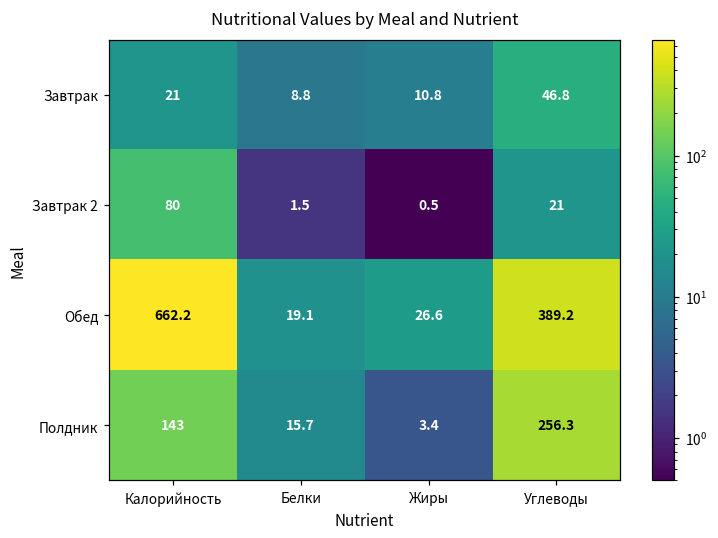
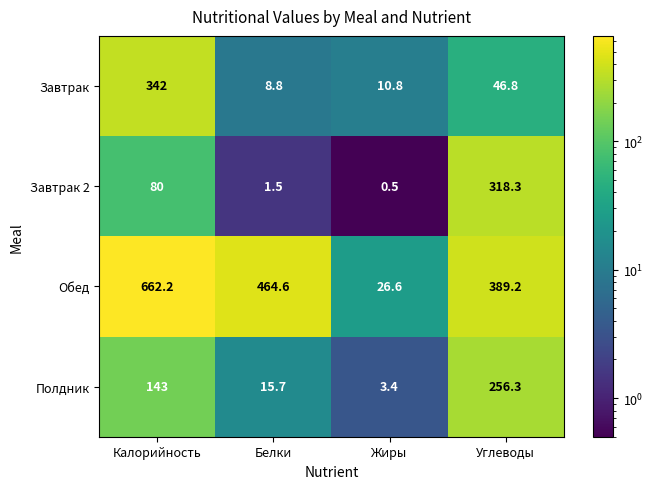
Завтрак, Калорийность: 21 -> 342
Завтрак 2, Углеводы: 21 -> 318.3
Обед, Белки: 19.1 -> 464.6
